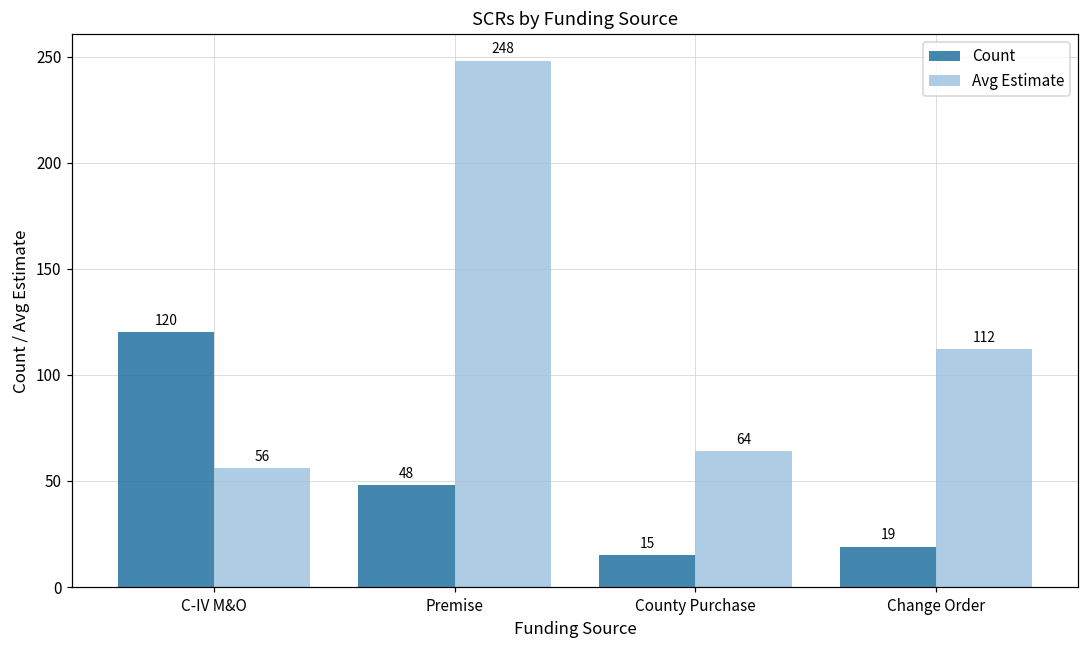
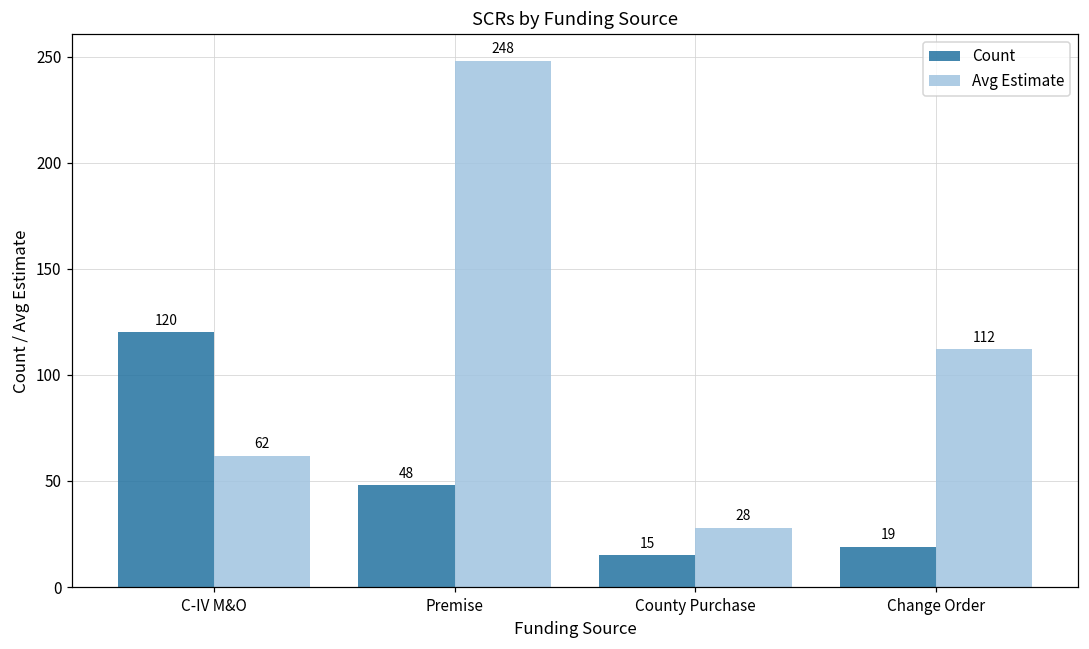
Avg Estimate, C-IV M&O: 56 -> 62
Avg Estimate, County Purchase: 64 -> 28
